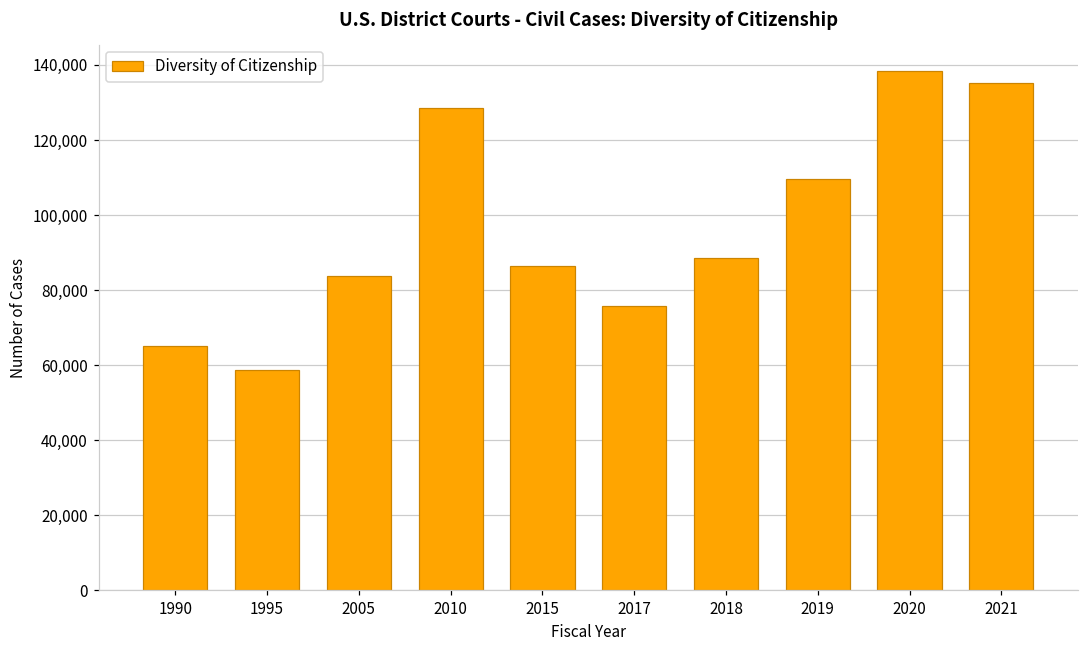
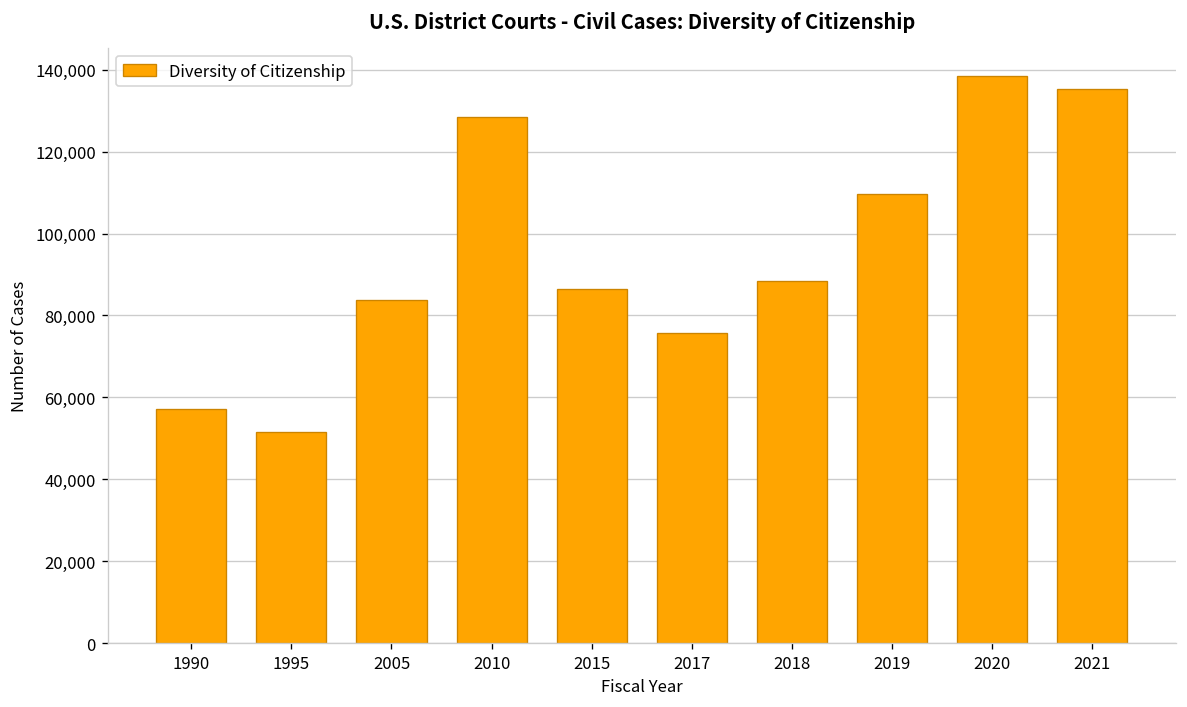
1990: 65,000 -> 57,000
1995: 59,000 -> 51,000
